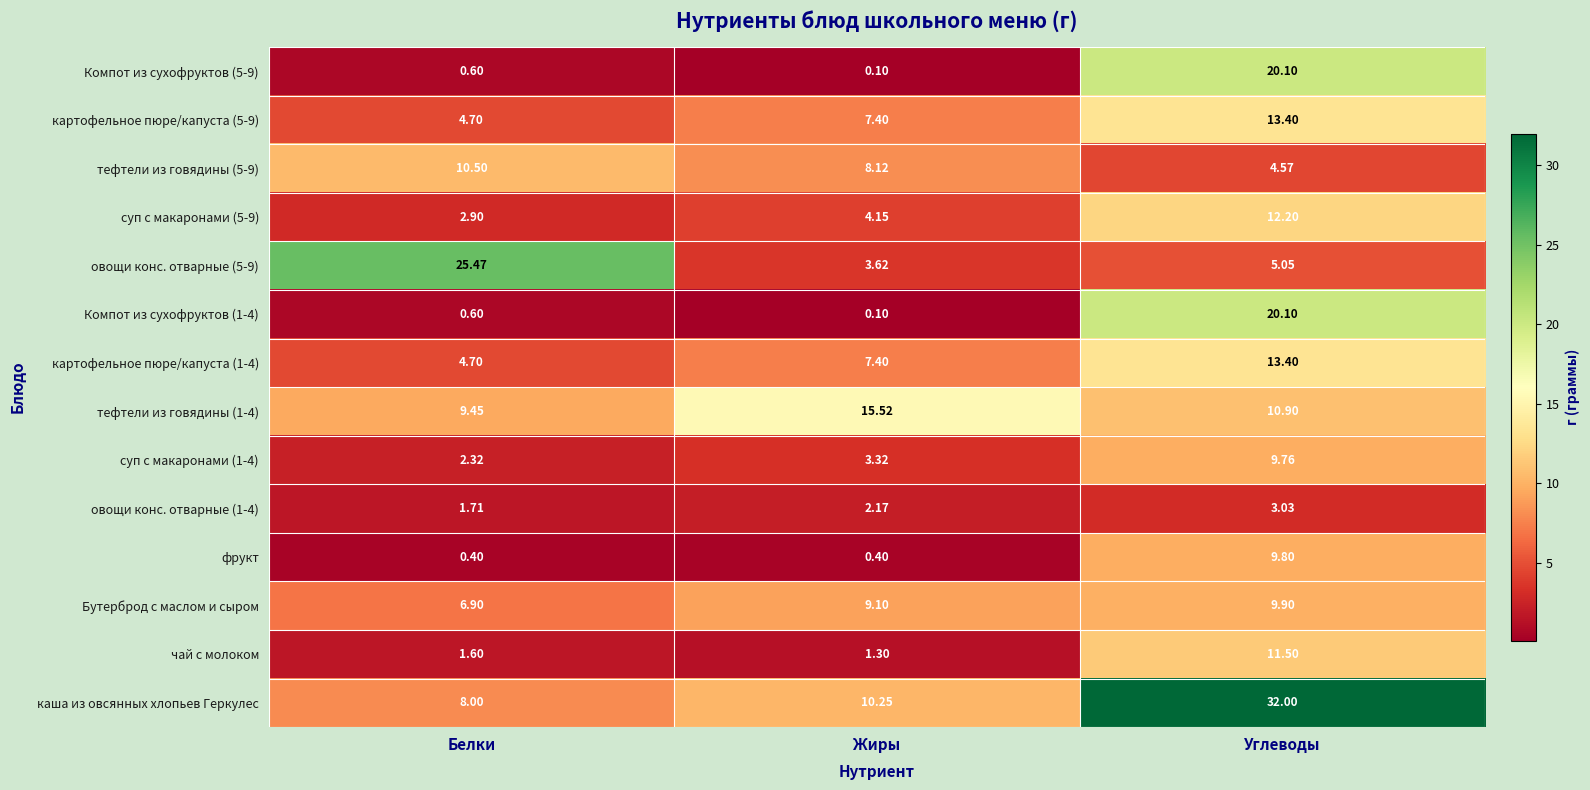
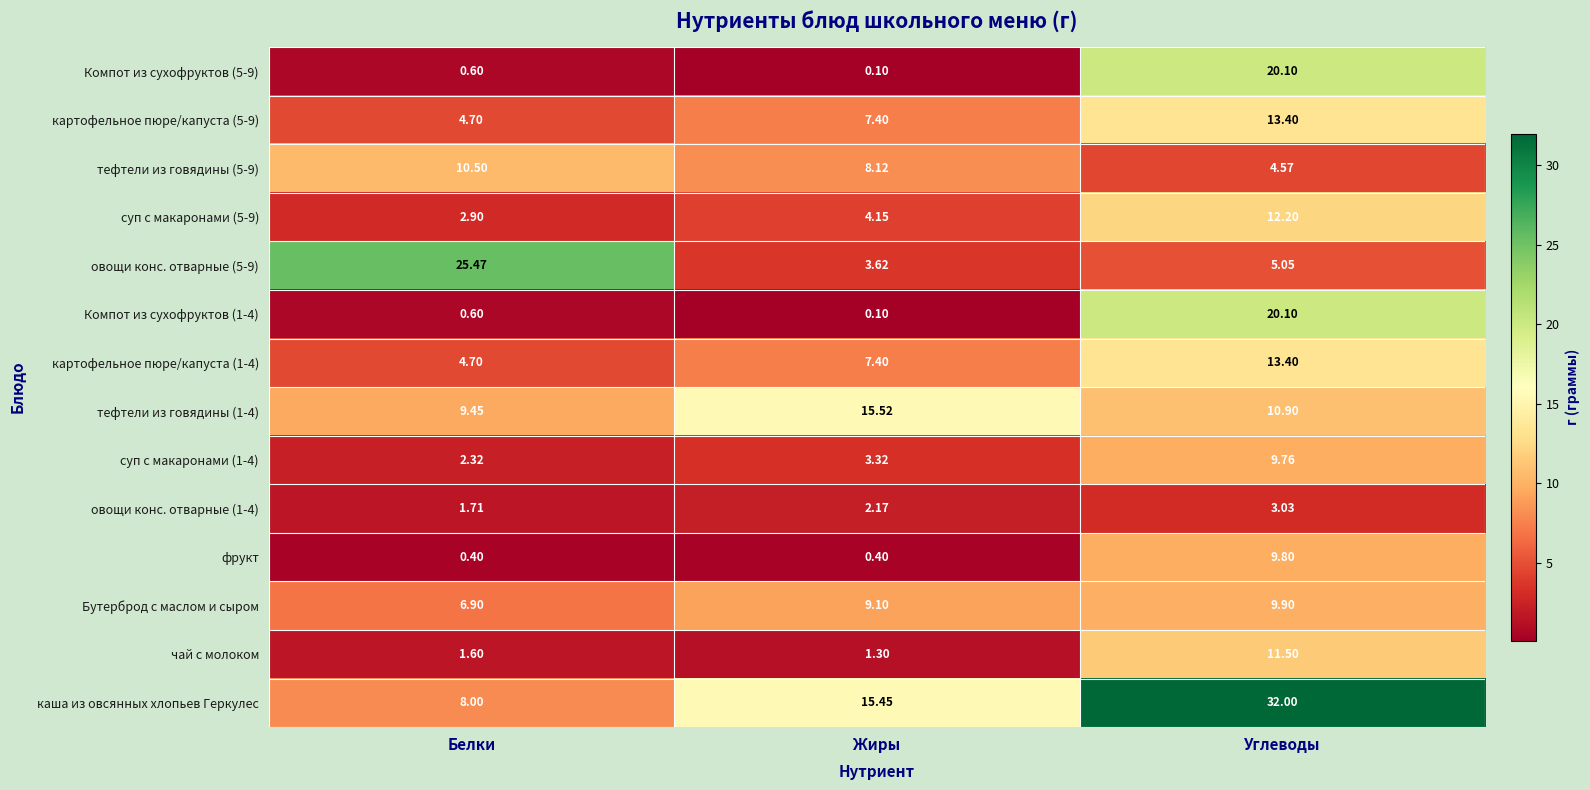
каша из овсянных хлопьев Геркулес, Жиры: 10.25 -> 15.45
